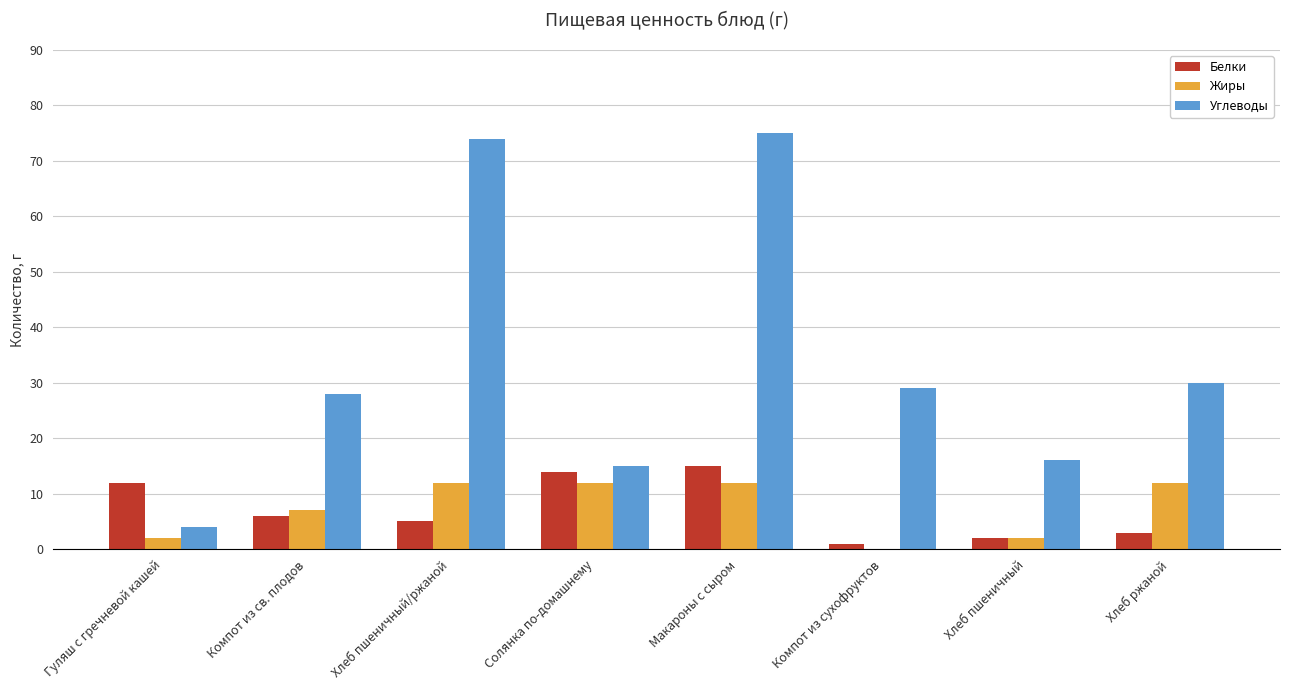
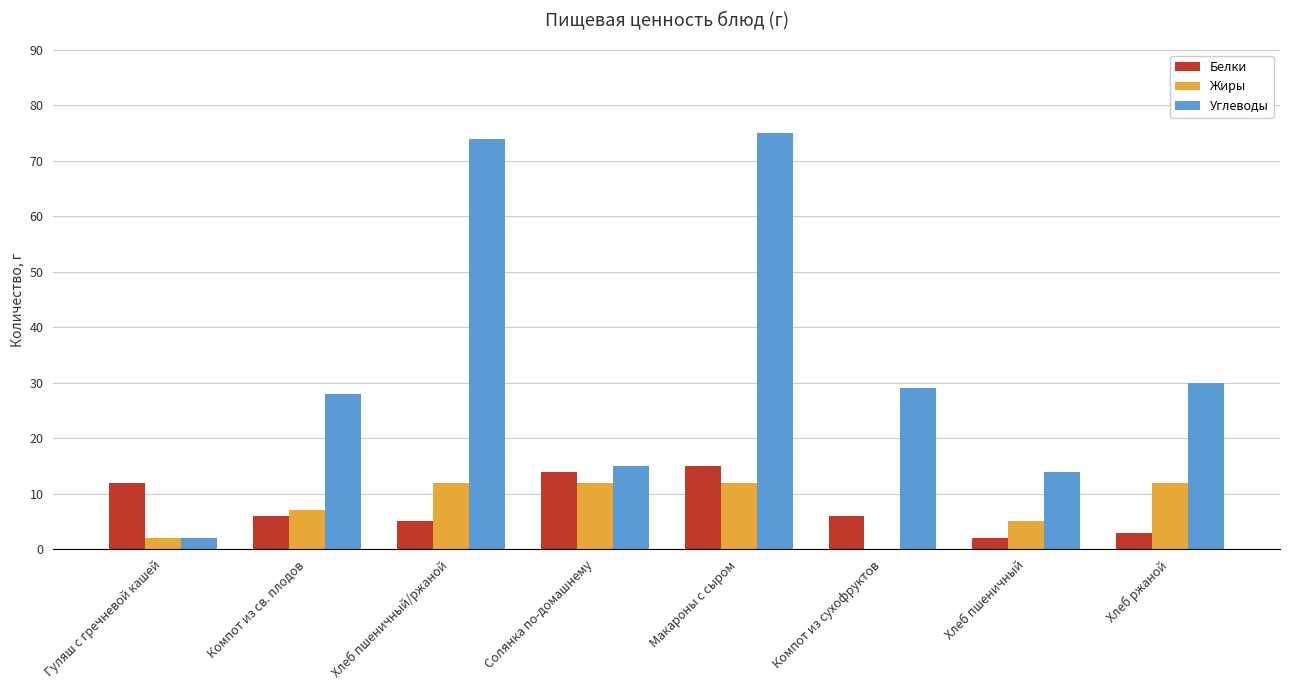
Углеводы, Гуляш с гречневой кашей: 4 -> 2
Белки, Компот из сухофруктов: 1 -> 6
Жиры, Хлеб пшеничный: 2 -> 5
Углеводы, Хлеб пшеничный: 16 -> 14
